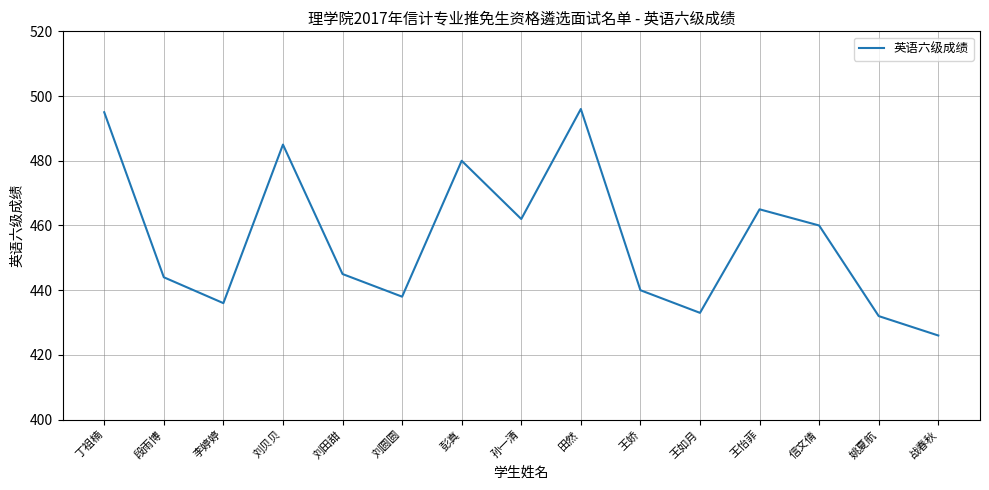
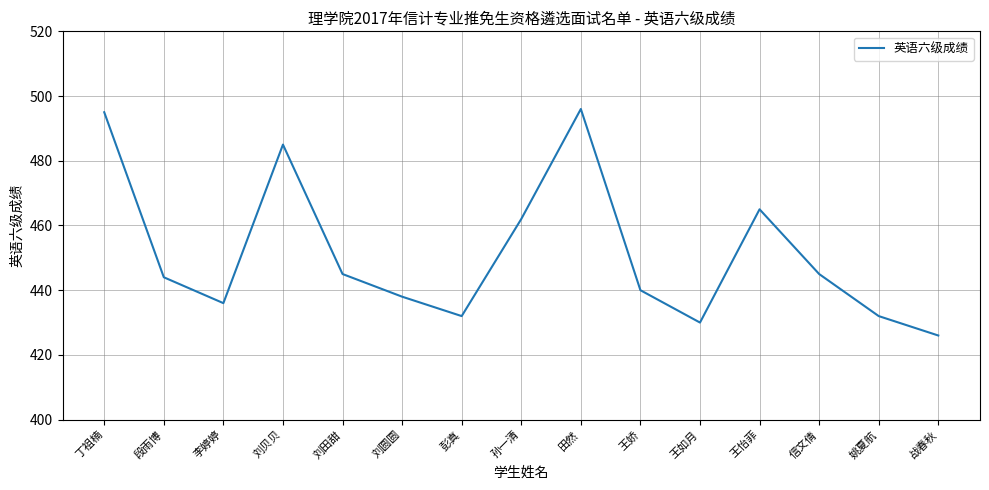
彭真: 480 -> 432
王如月: 433 -> 430
信文倩: 460 -> 445
